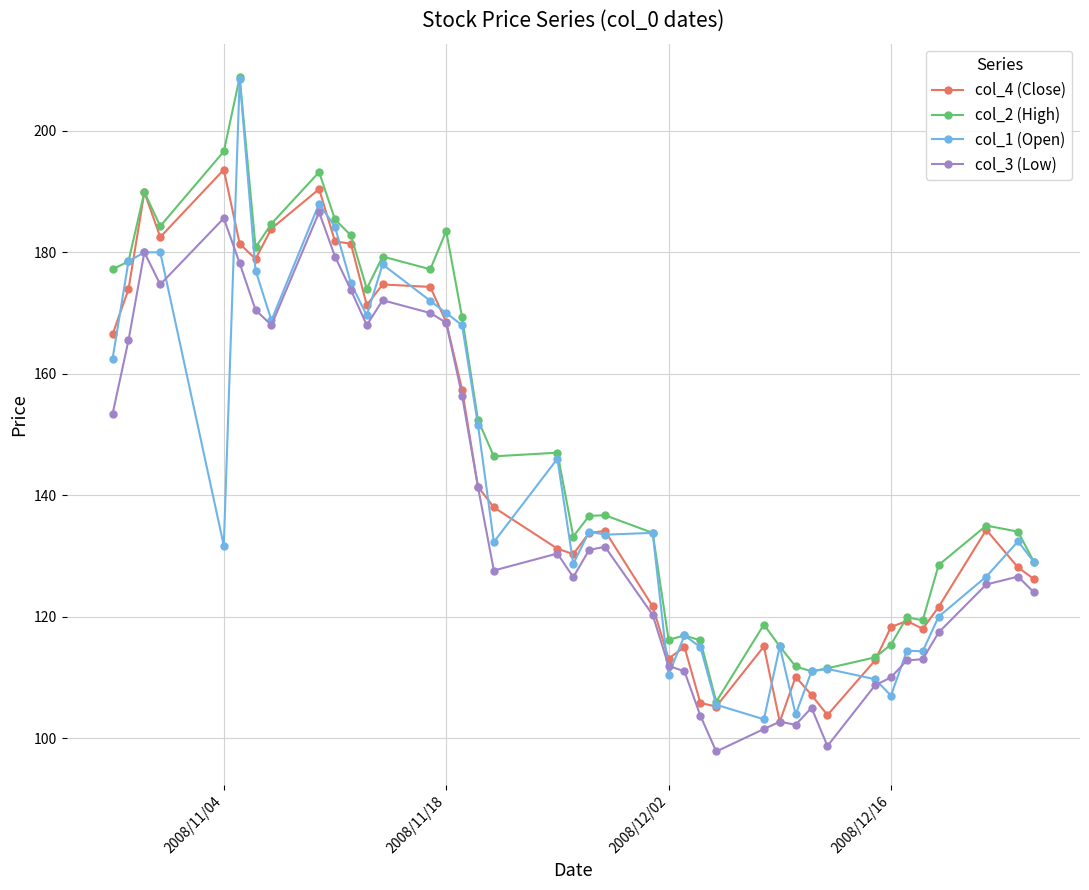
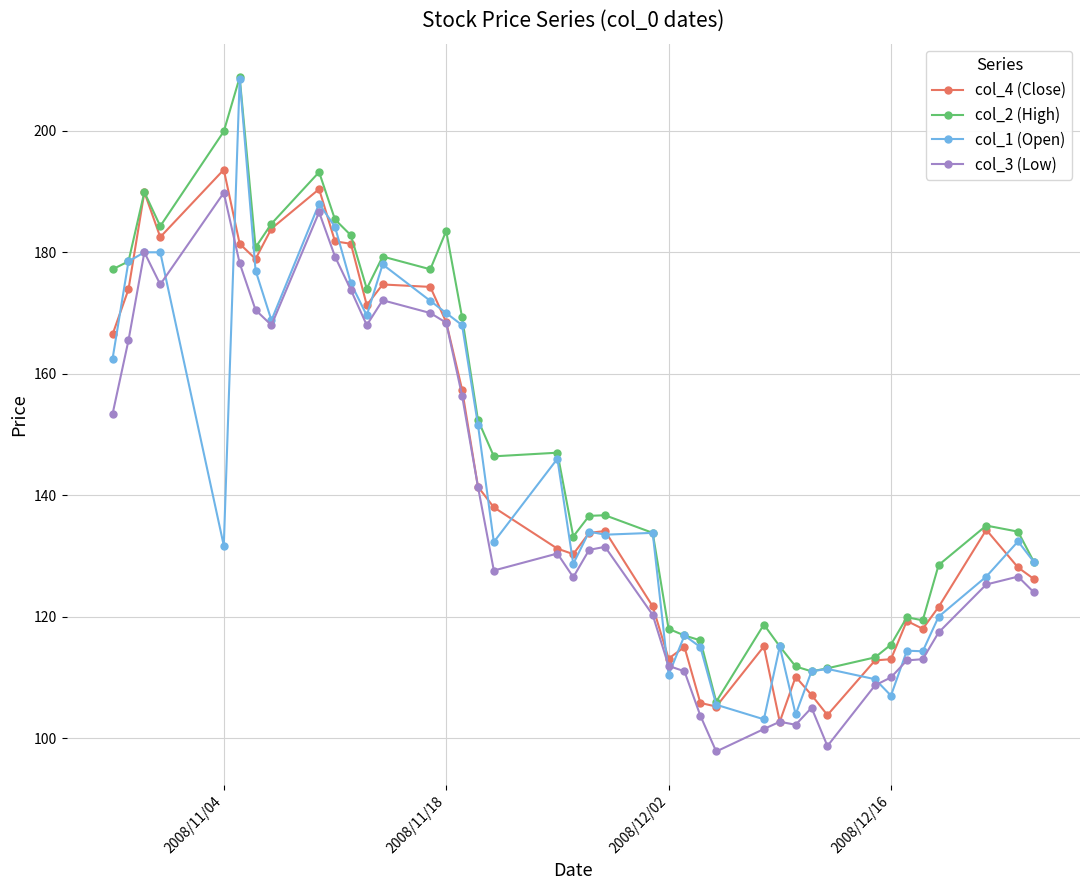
col_2 (High), 2008/11/04: 197 -> 200
col_3 (Low), 2008/11/04: 186 -> 190
col_2 (High), 2008/12/02: 116 -> 118
col_4 (Close), 2008/12/16: 118 -> 113
